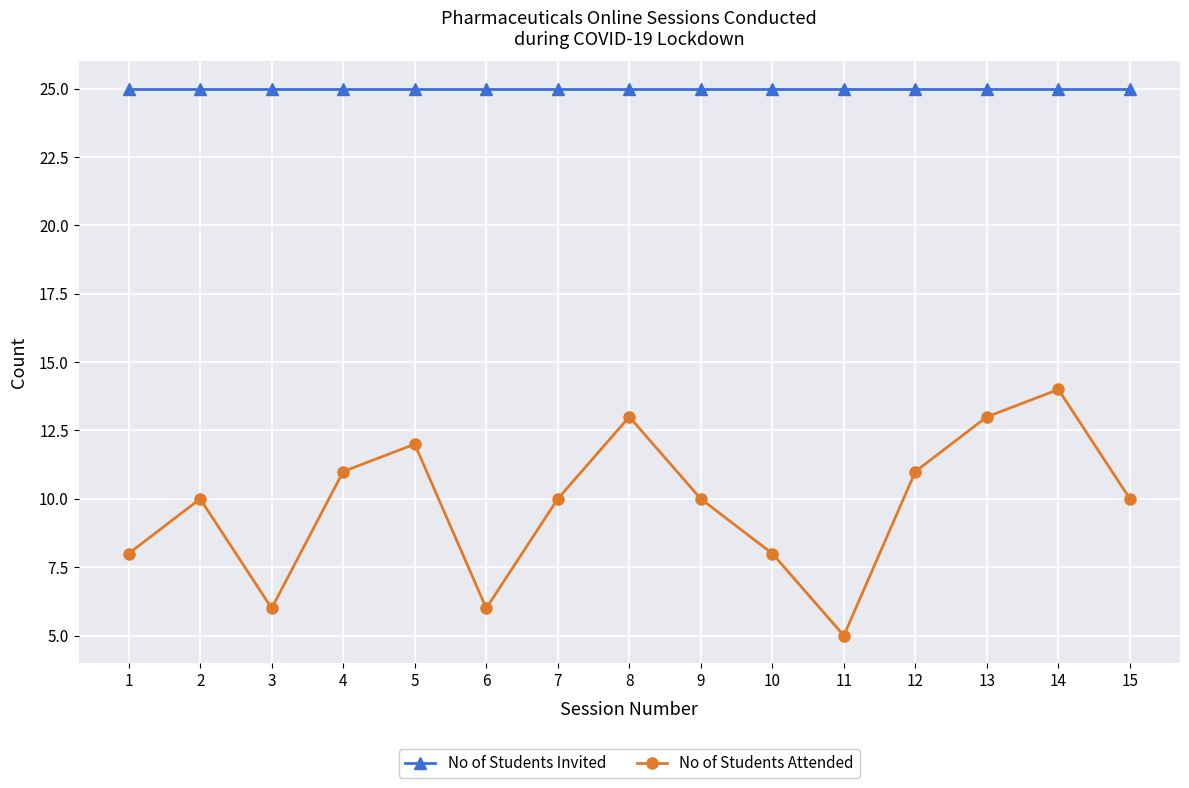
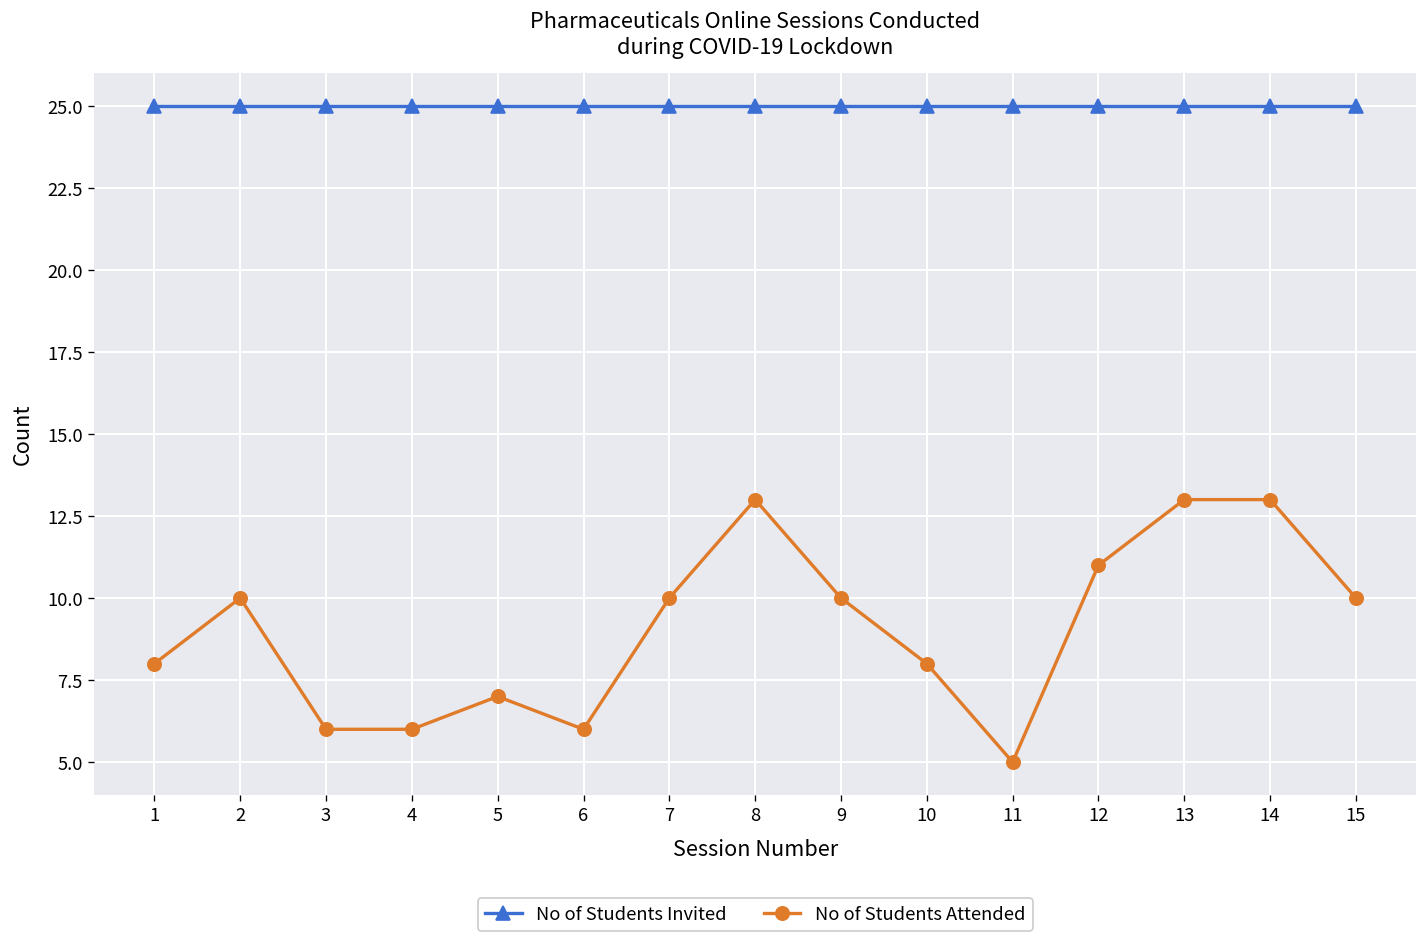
No of Students Attended, 4: 11 -> 6
No of Students Attended, 5: 12 -> 7
No of Students Attended, 14: 14 -> 13
